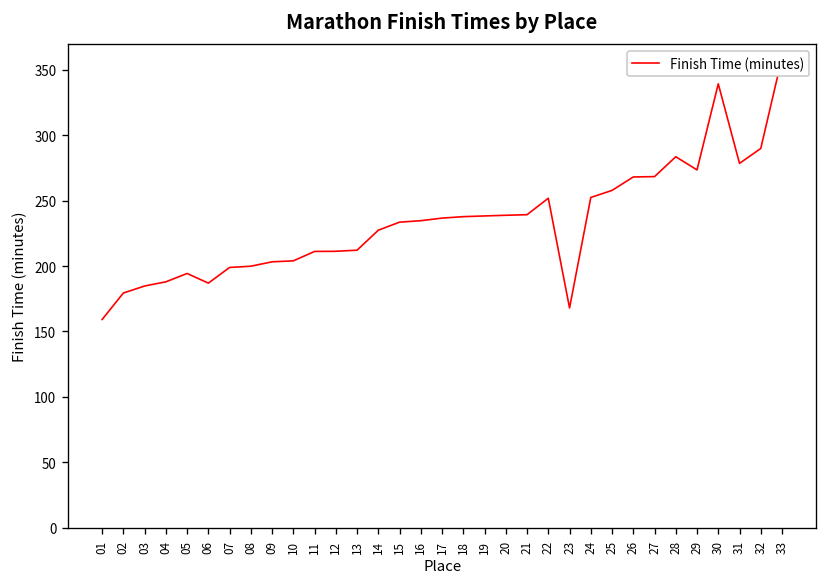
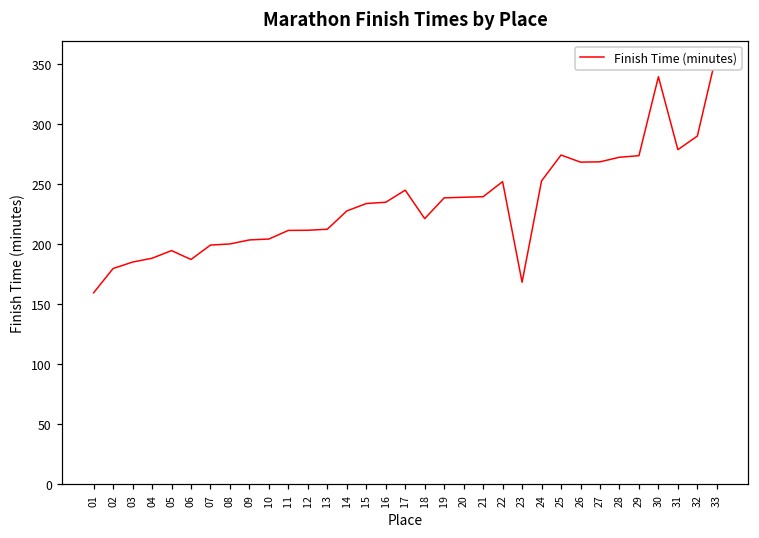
17: 237 -> 245
18: 238 -> 221
25: 258 -> 274
28: 284 -> 272
